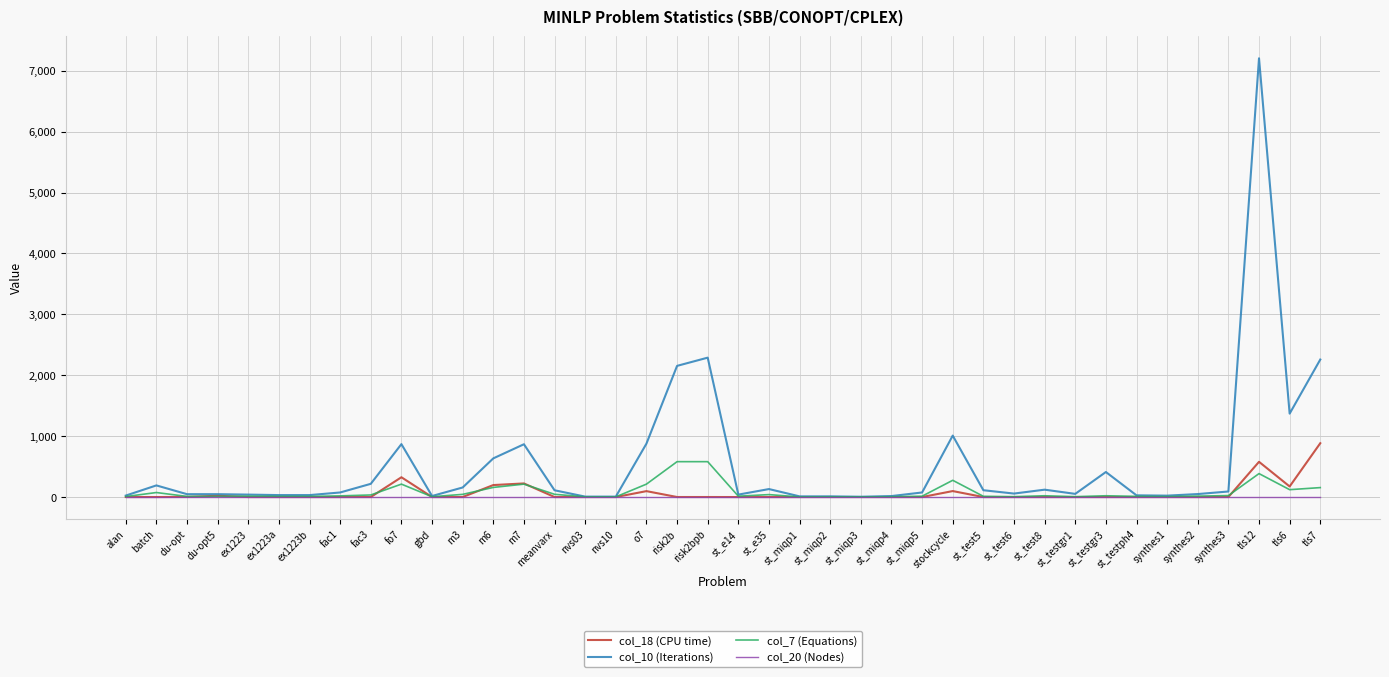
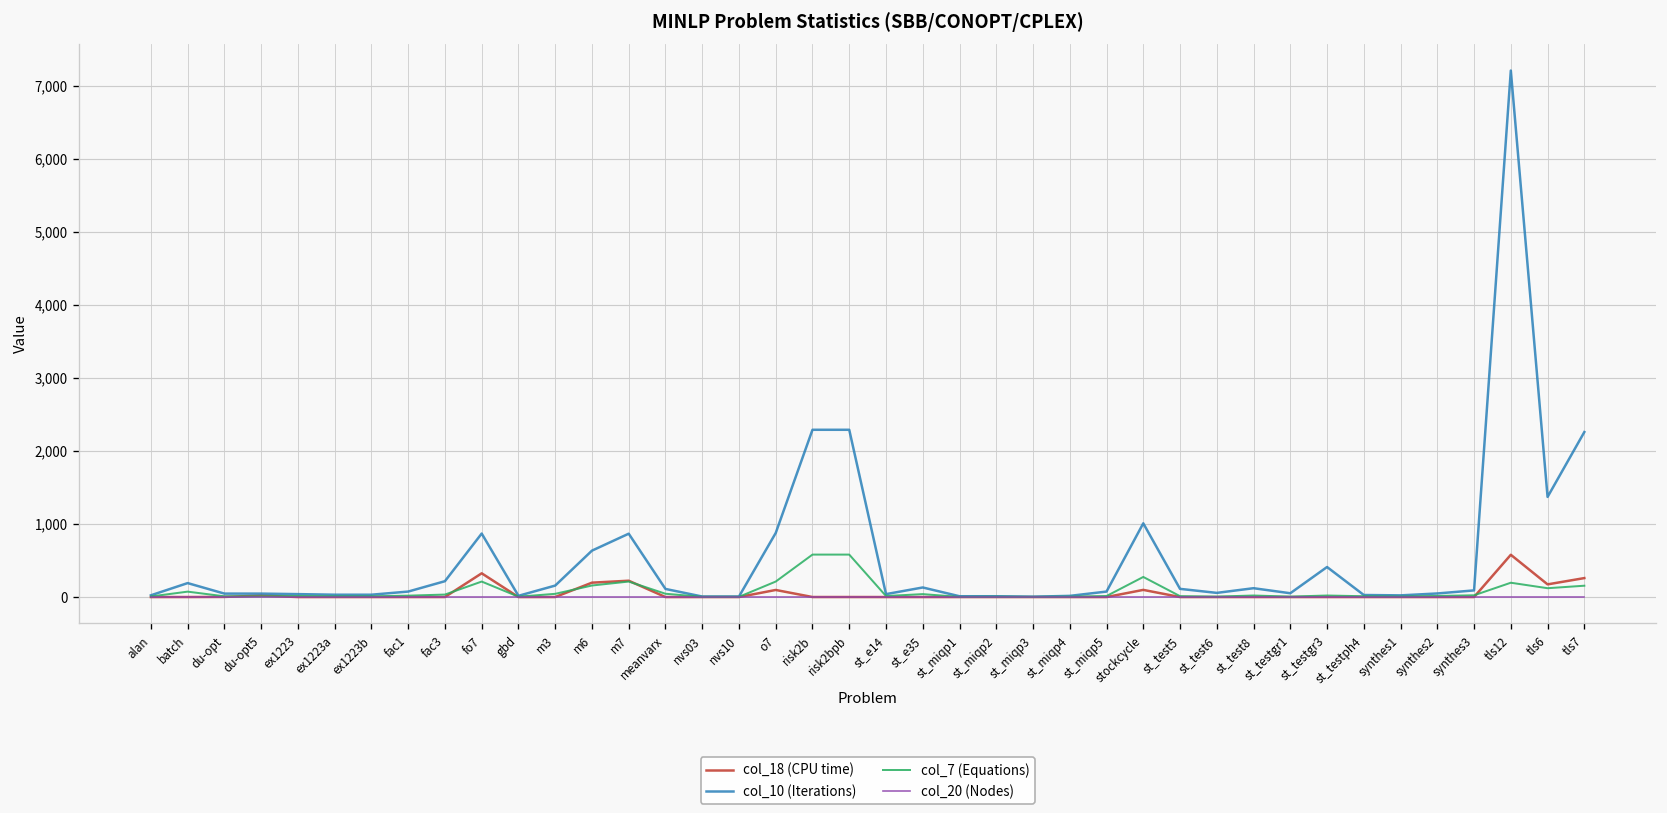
col_10 (Iterations), risk2b: 2,200 -> 2,300
col_7 (Equations), tls12: 400 -> 200
col_18 (CPU time), tls7: 900 -> 300
